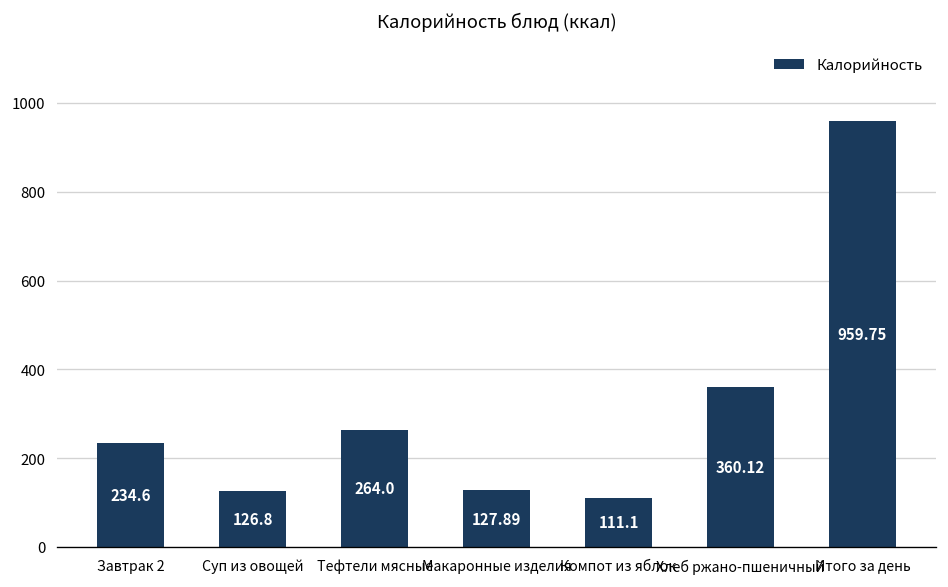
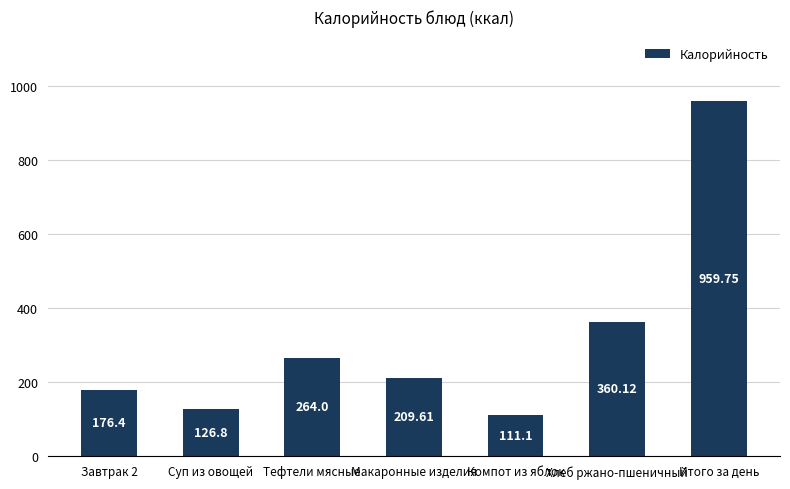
Завтрак 2: 234.6 -> 176.4
Макаронные изделия: 127.89 -> 209.61
